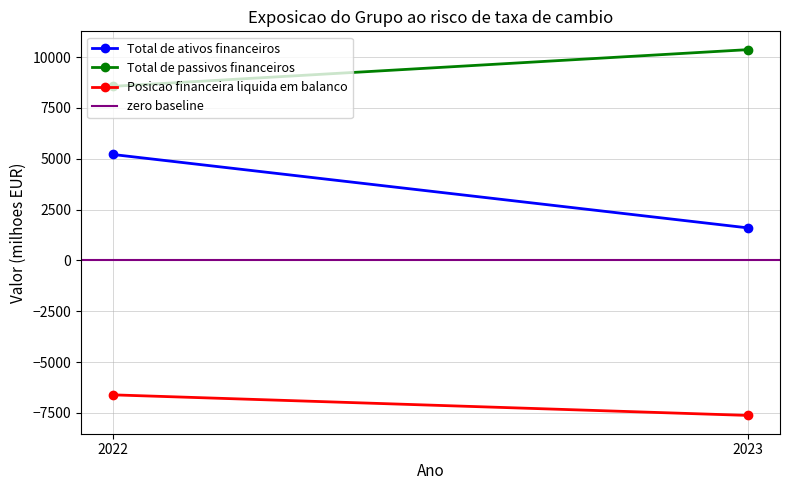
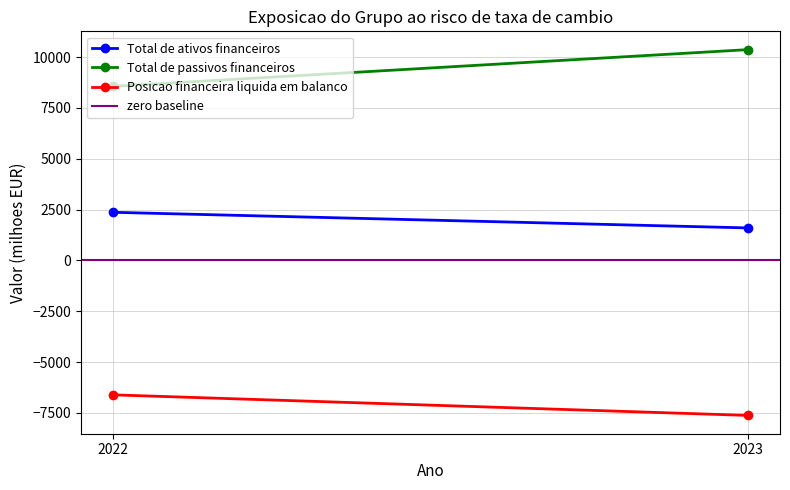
Total de ativos financeiros, 2022: 5200 -> 2400
